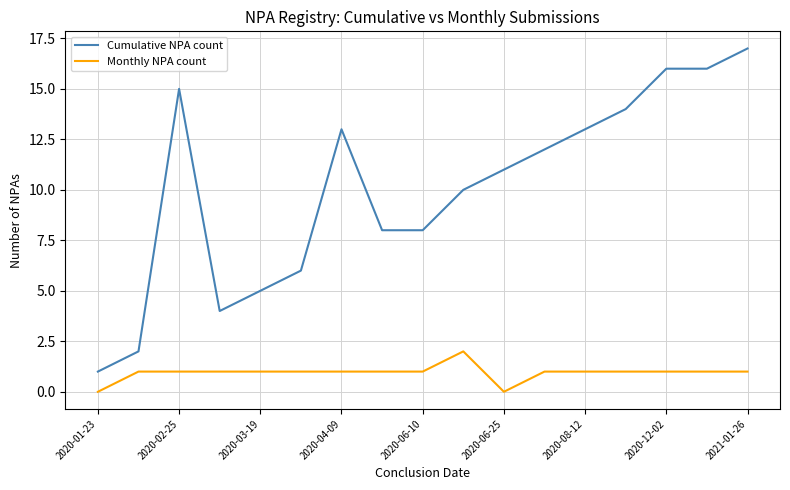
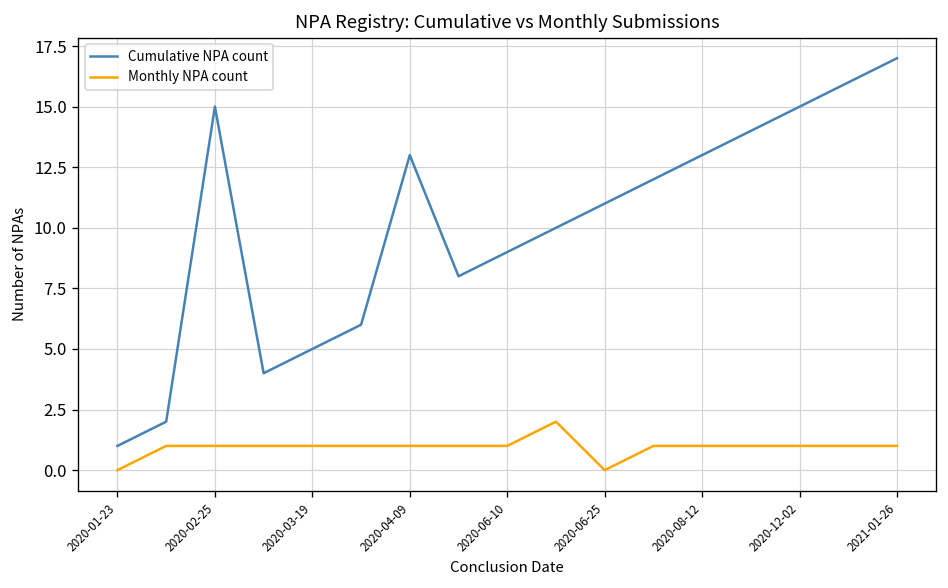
Cumulative NPA count, 2020-06-10: 8 -> 9
Cumulative NPA count, 2020-12-02: 16 -> 15
